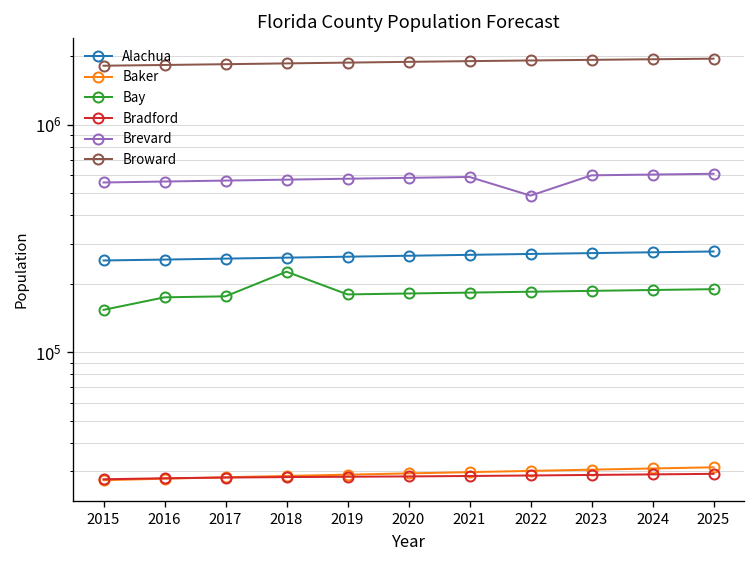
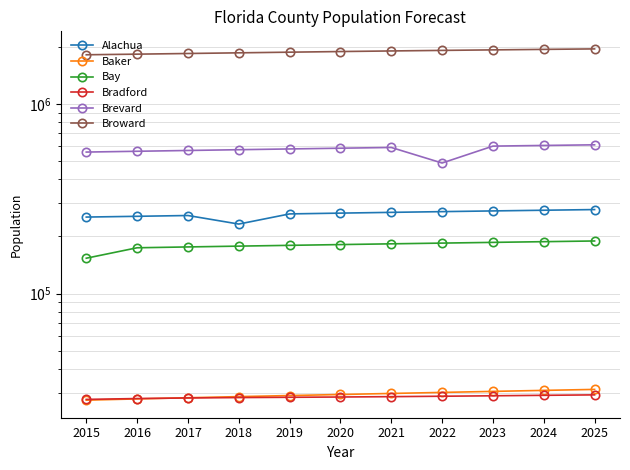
Alachua, 2018: 260000 -> 230000
Bay, 2018: 230000 -> 180000
